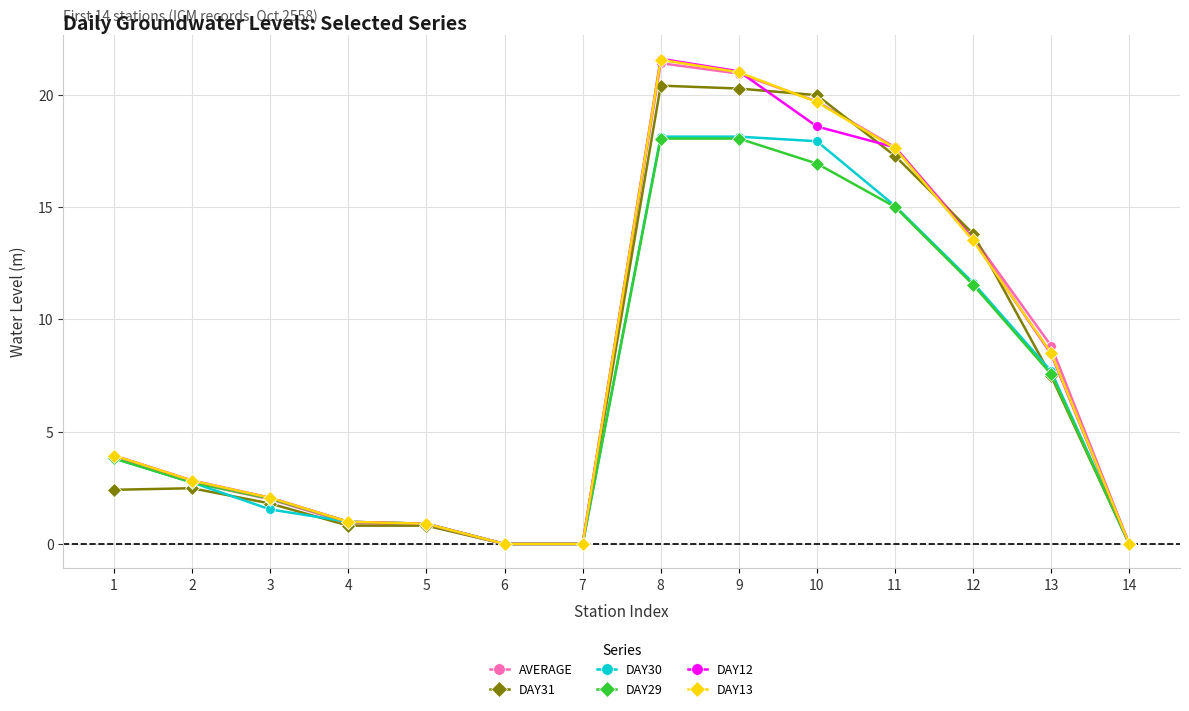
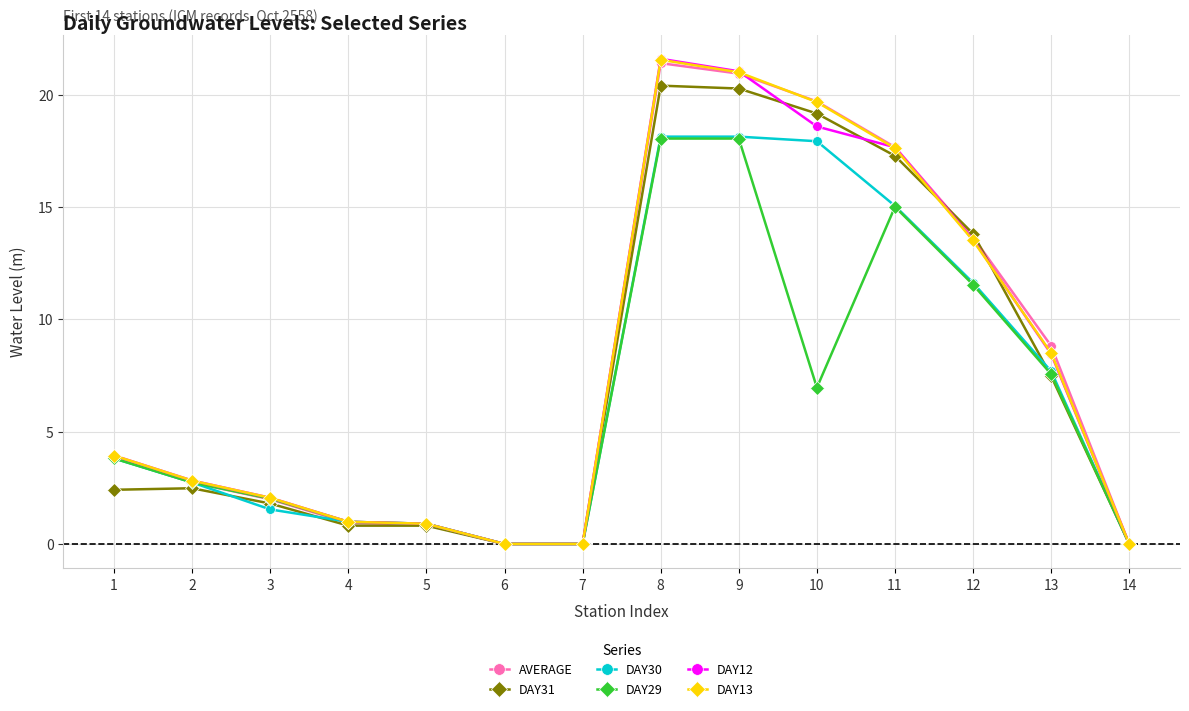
DAY31, 10: 20.0 -> 19.2
DAY29, 10: 16.9 -> 7.0
